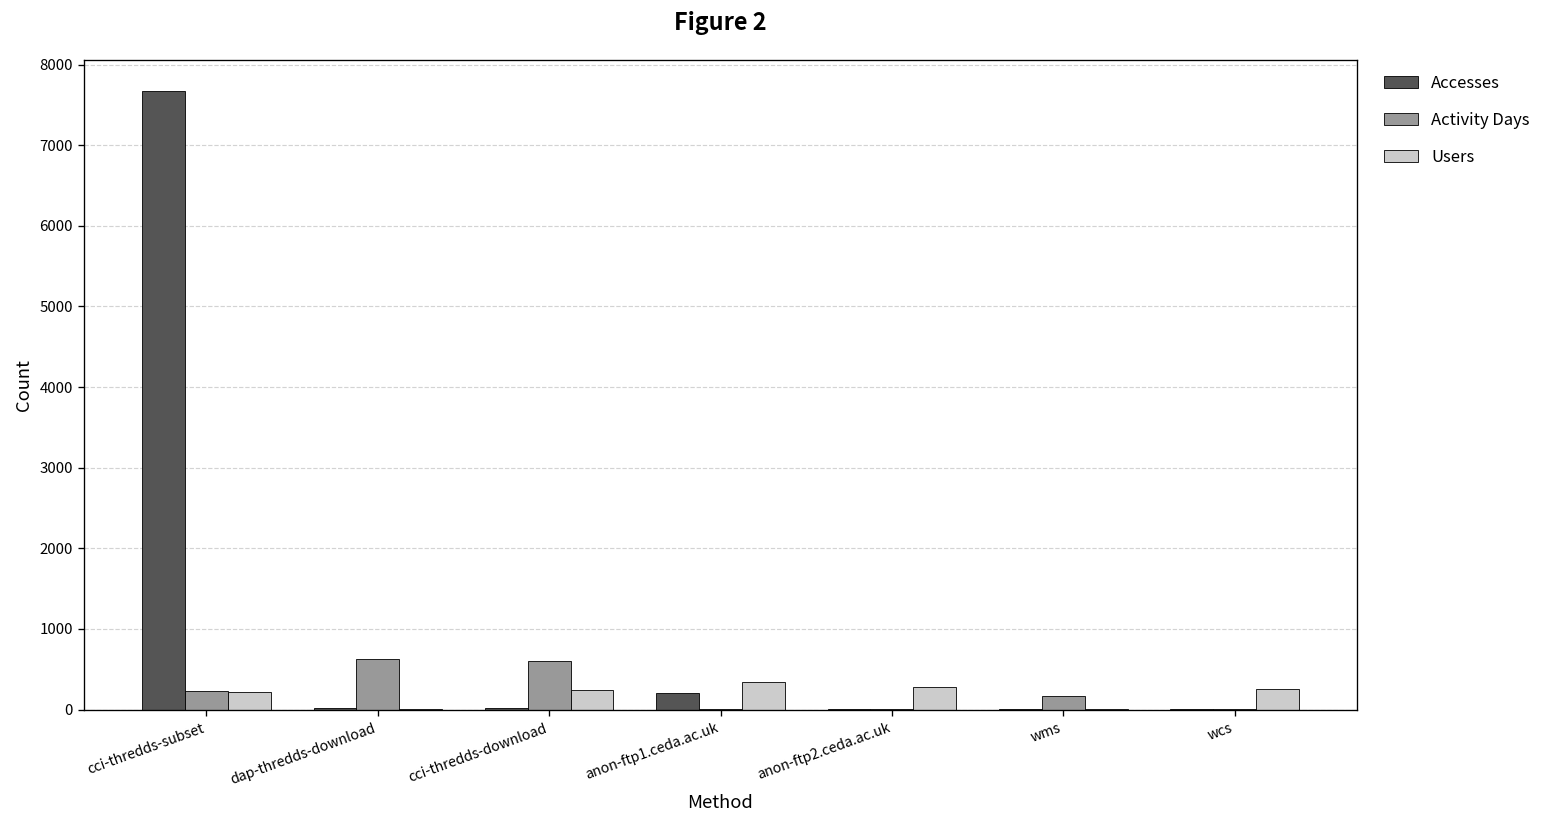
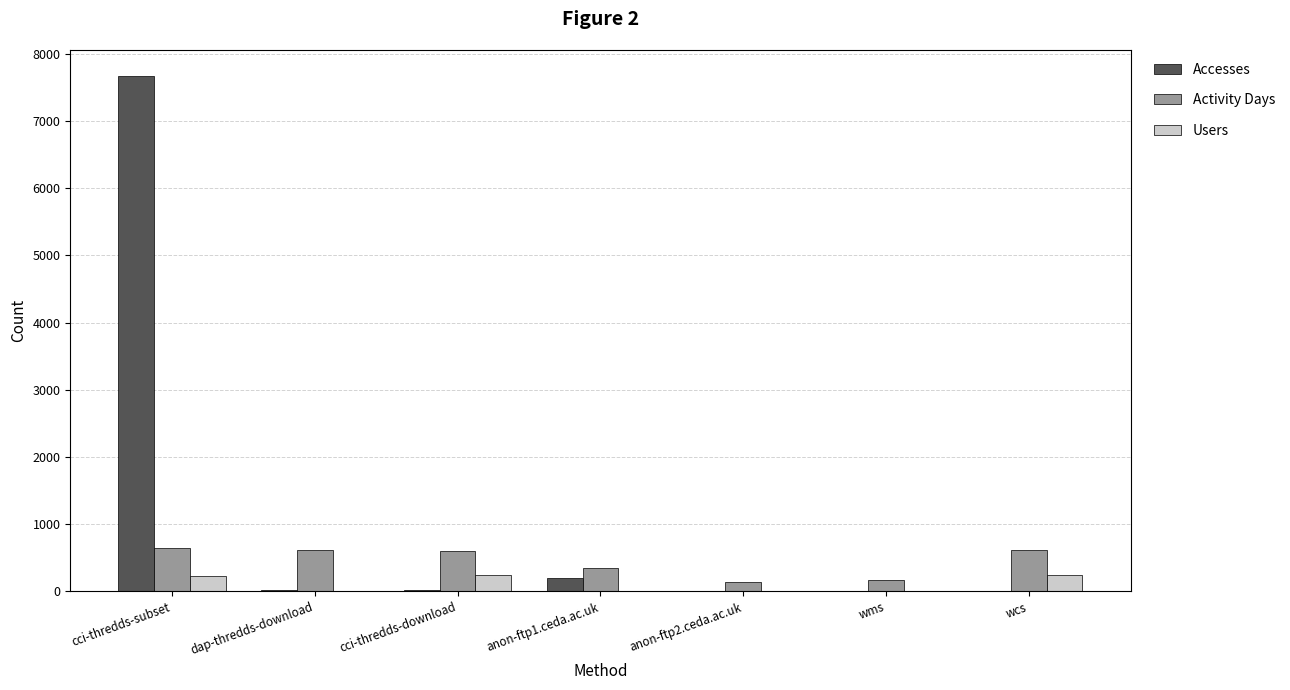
Activity Days, cci-thredds-subset: 200 -> 600
Activity Days, anon-ftp1.ceda.ac.uk: 0 -> 300
Users, anon-ftp1.ceda.ac.uk: 300 -> 0
Activity Days, anon-ftp2.ceda.ac.uk: 0 -> 100
Users, anon-ftp2.ceda.ac.uk: 300 -> 0
Activity Days, wcs: 0 -> 600
